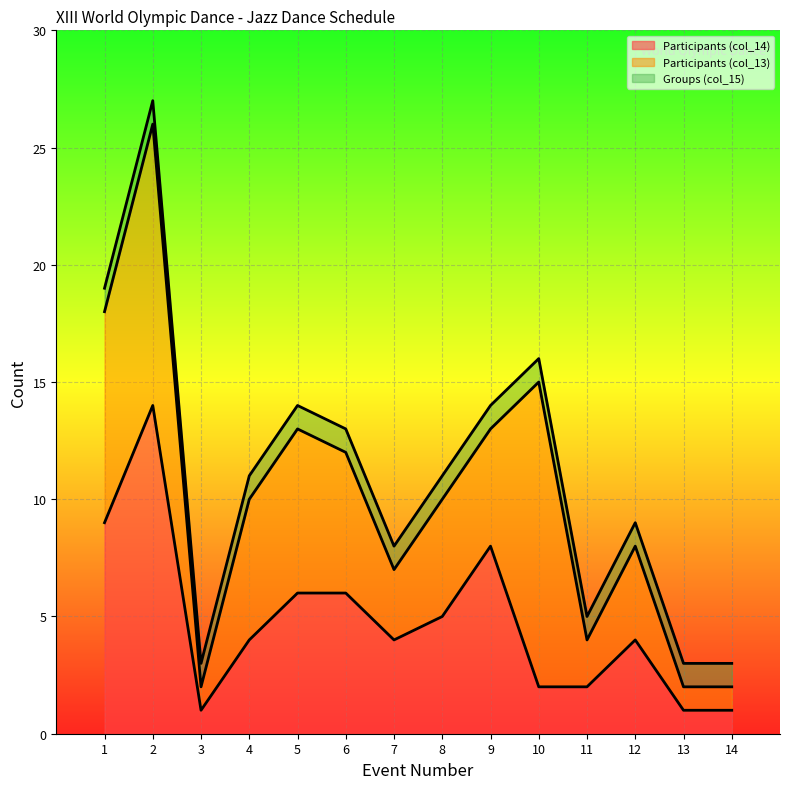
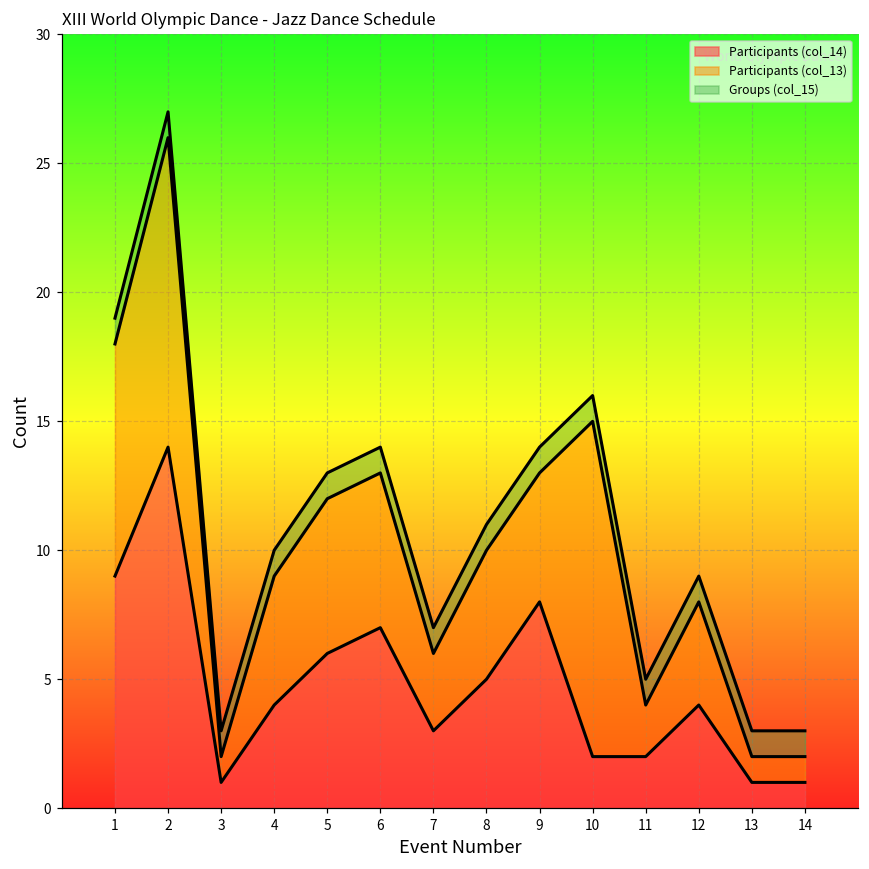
Participants (col_13), 4: 6 -> 5
Participants (col_13), 5: 7 -> 6
Participants (col_14), 6: 6 -> 7
Participants (col_14), 7: 4 -> 3
